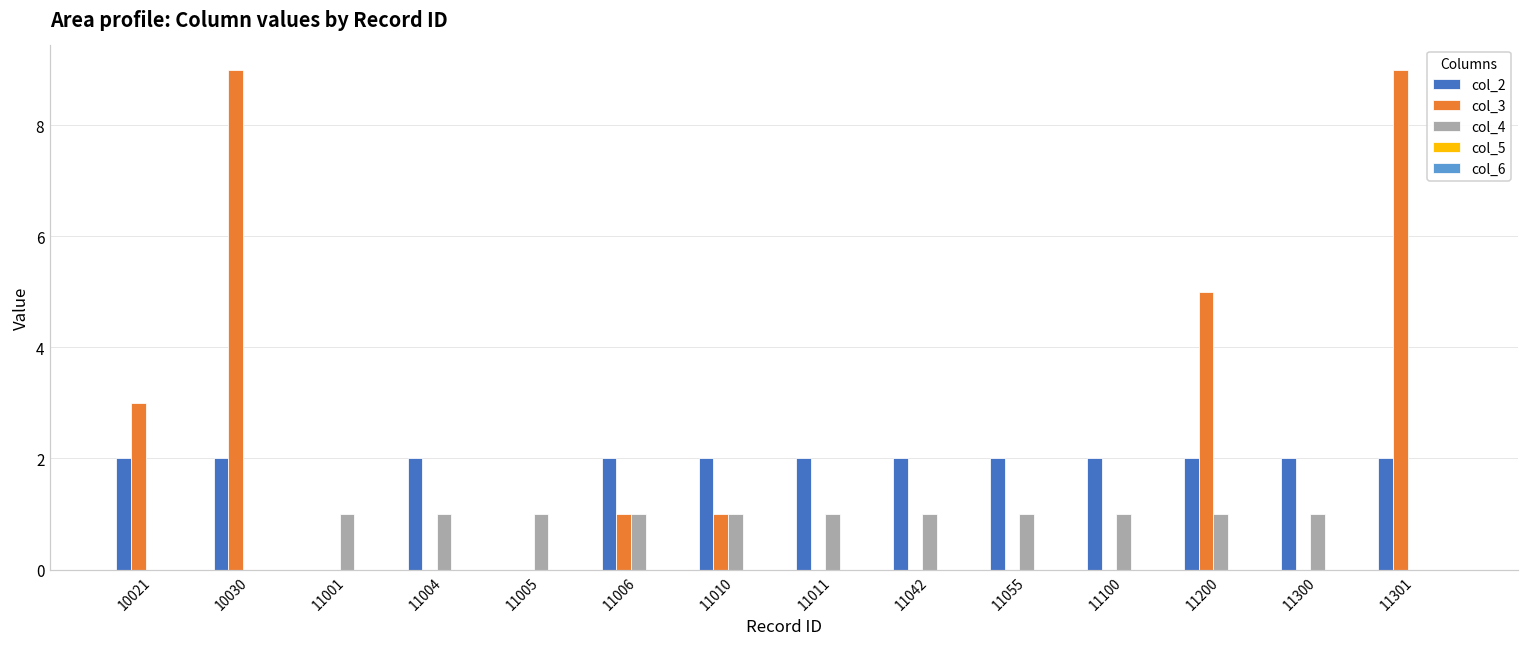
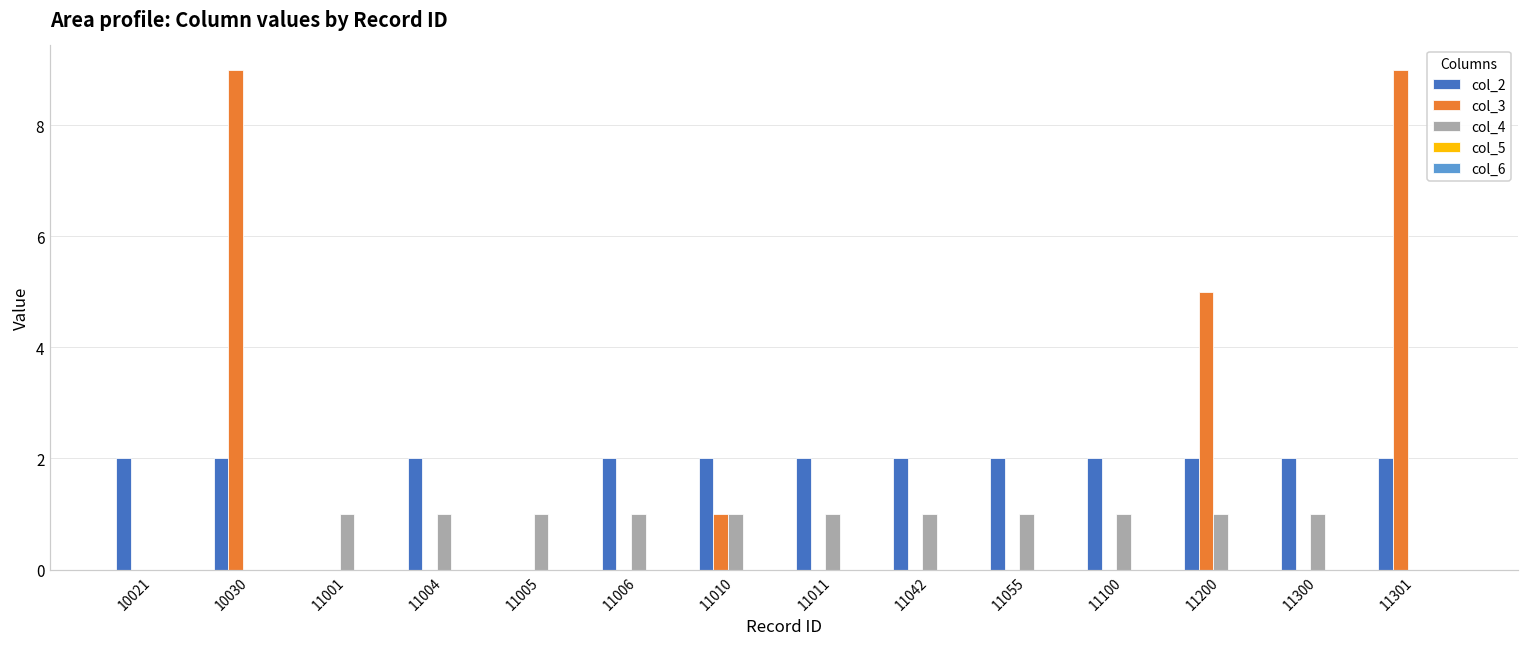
col_3, 10021: 3 -> 0
col_3, 11006: 1 -> 0
